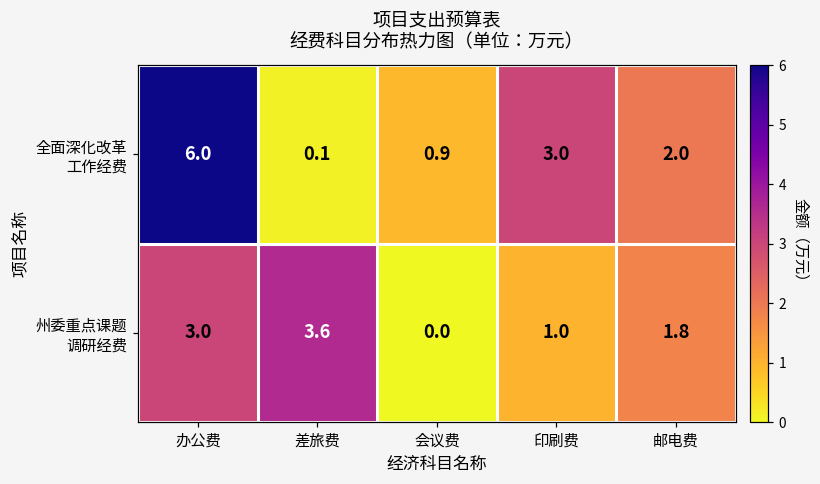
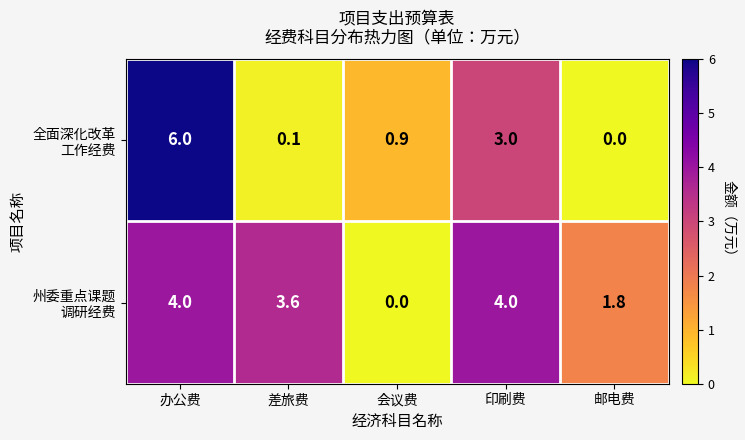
全面深化改革 工作经费, 邮电费: 2.0 -> 0.0
州委重点课题 调研经费, 办公费: 3.0 -> 4.0
州委重点课题 调研经费, 印刷费: 1.0 -> 4.0
